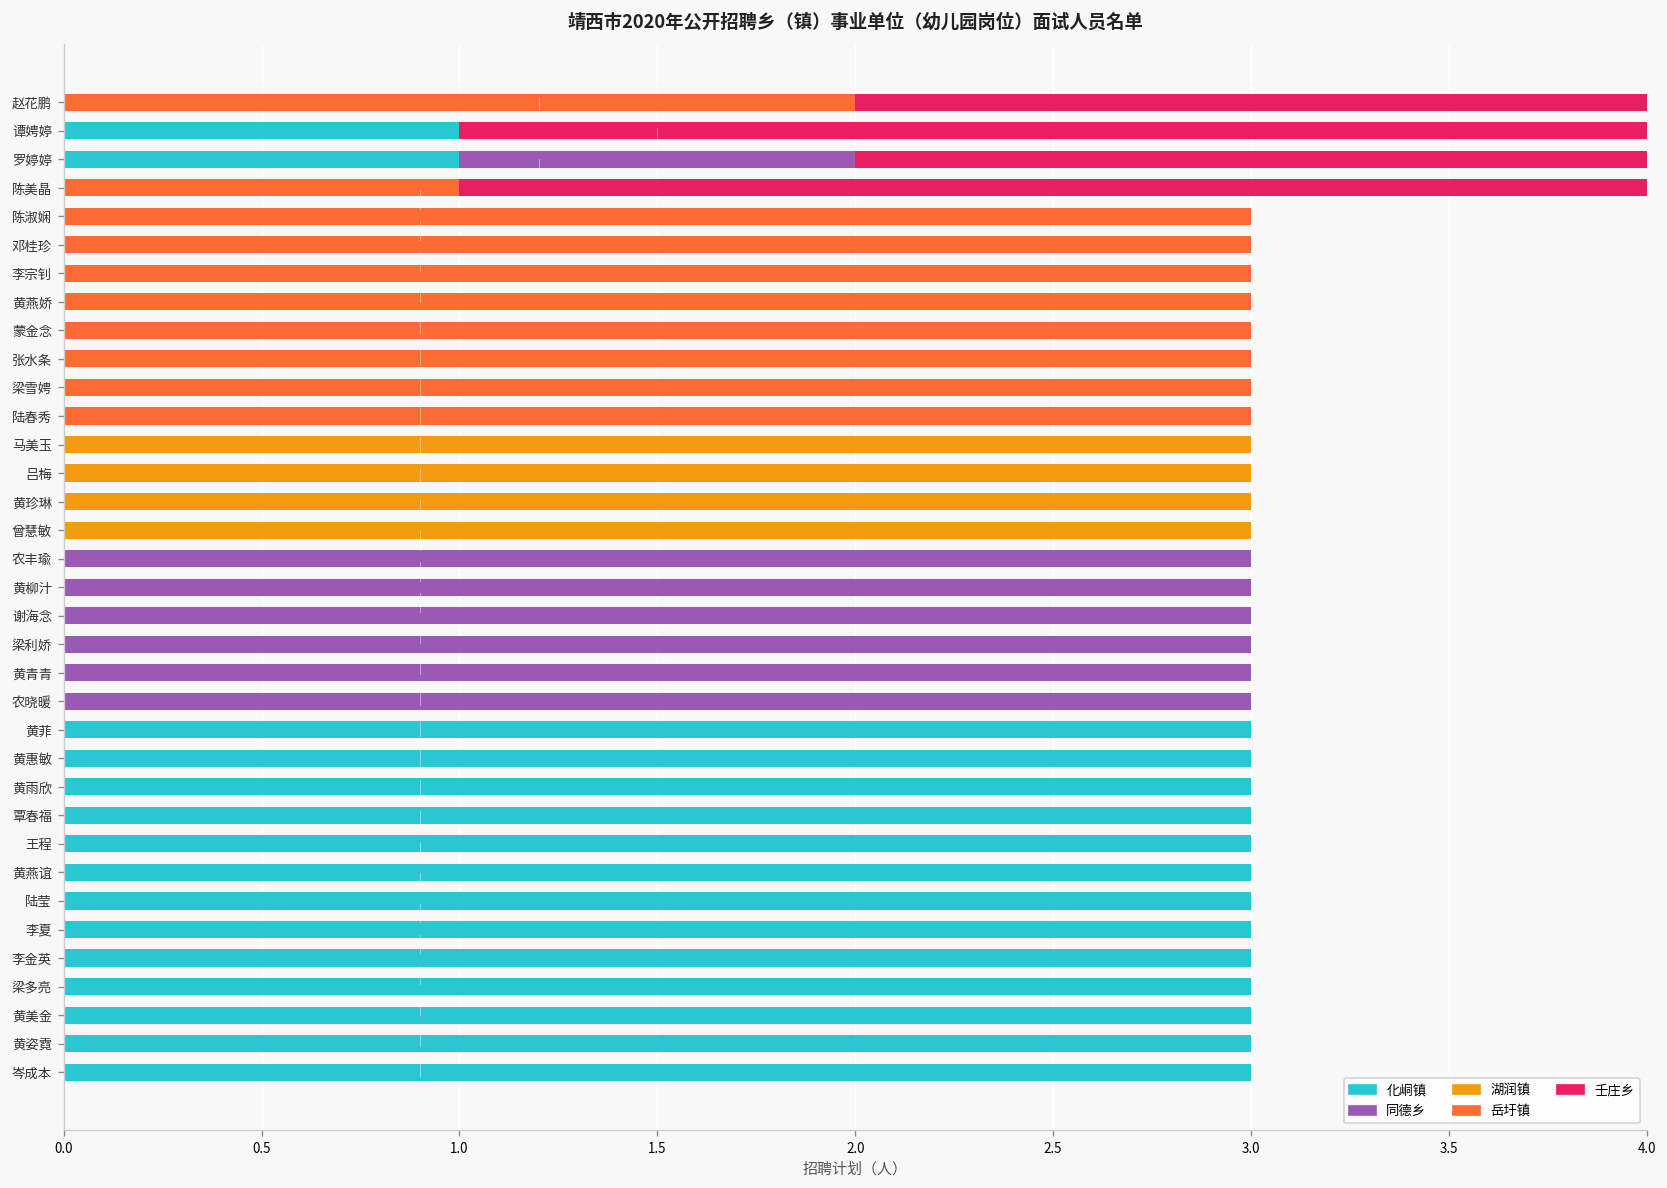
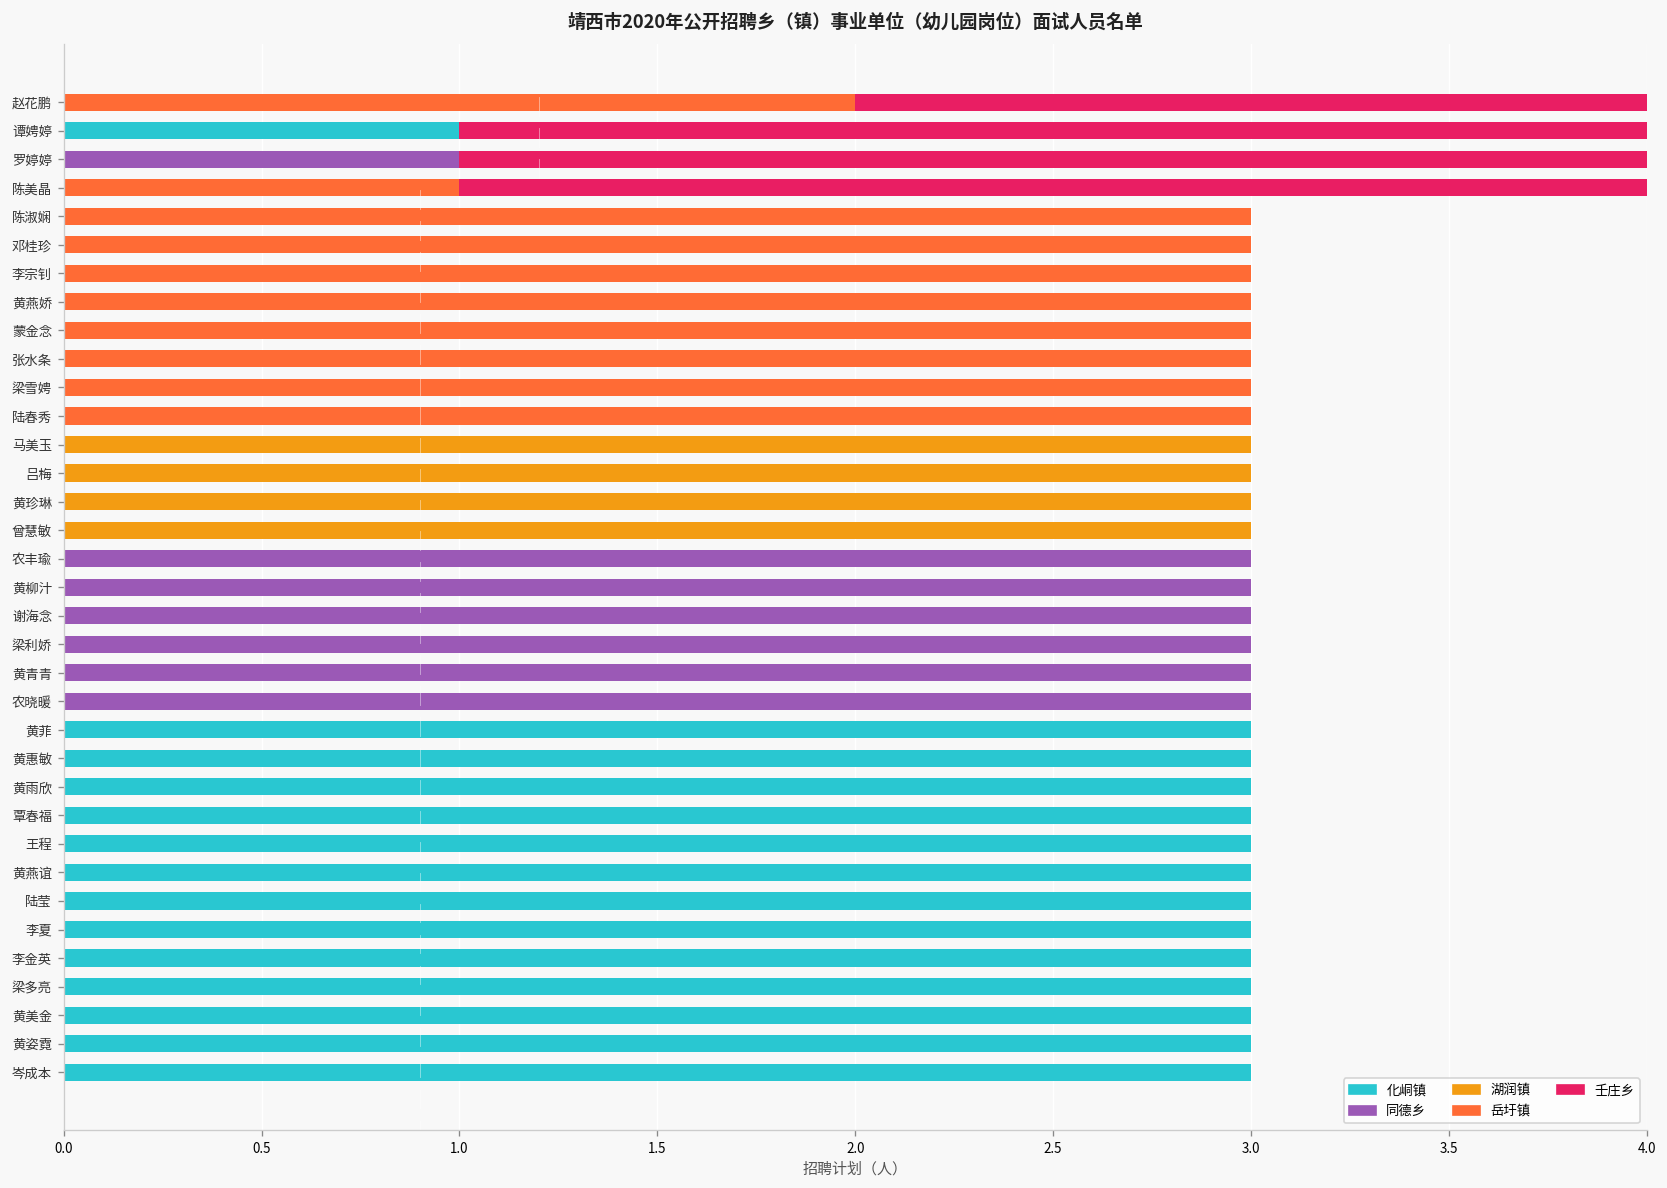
化峒镇, 罗婷婷: 1 -> 0
